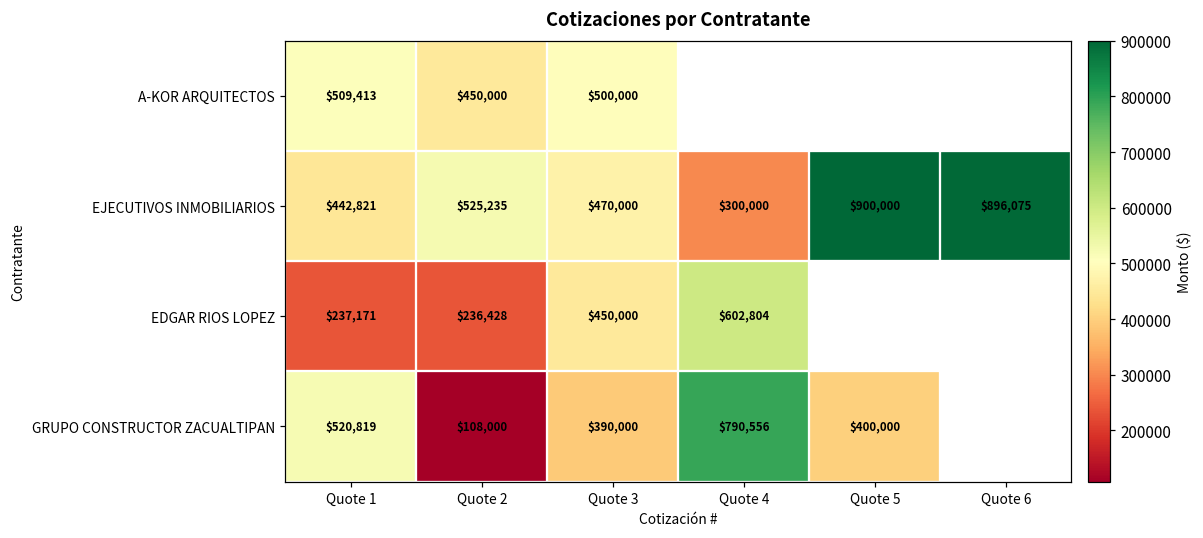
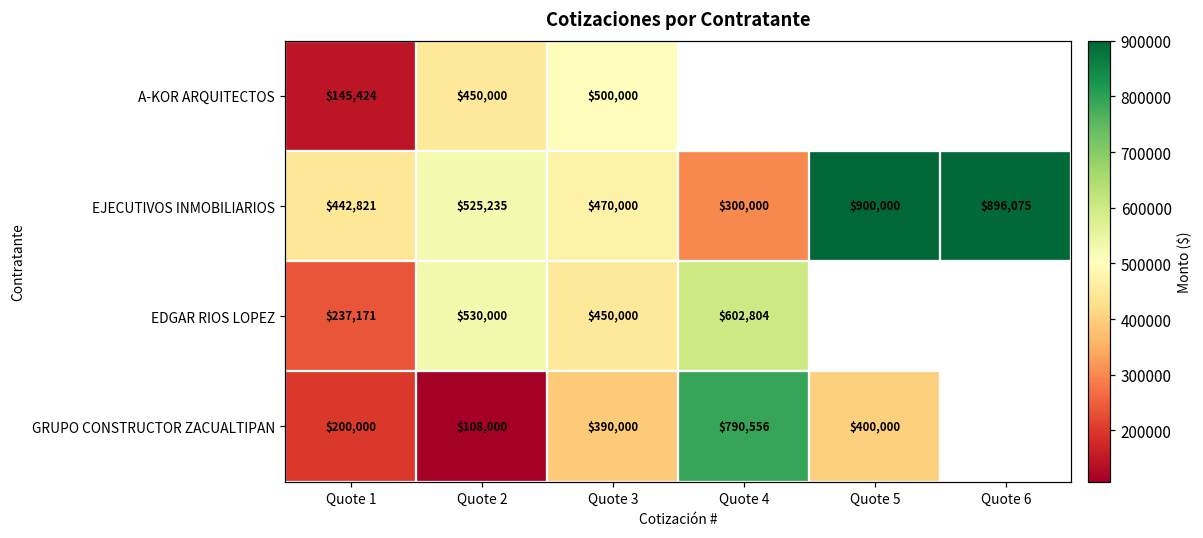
A-KOR ARQUITECTOS, Quote 1: $509,413 -> $145,424
EDGAR RIOS LOPEZ, Quote 2: $236,428 -> $530,000
GRUPO CONSTRUCTOR ZACUALTIPAN, Quote 1: $520,819 -> $200,000
